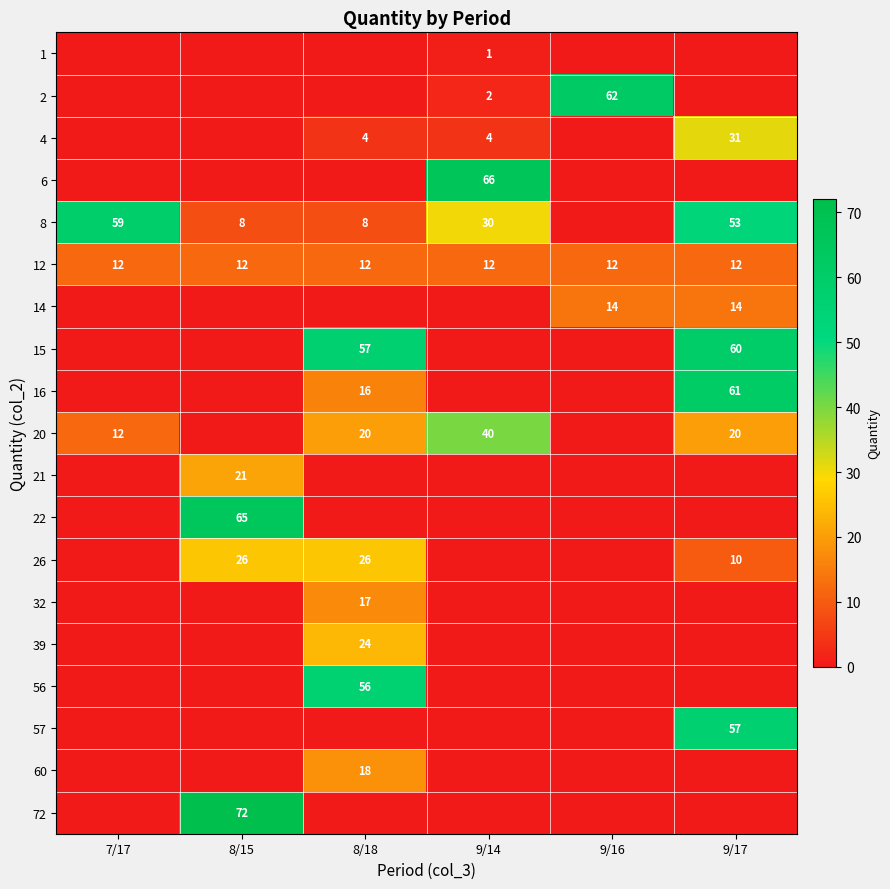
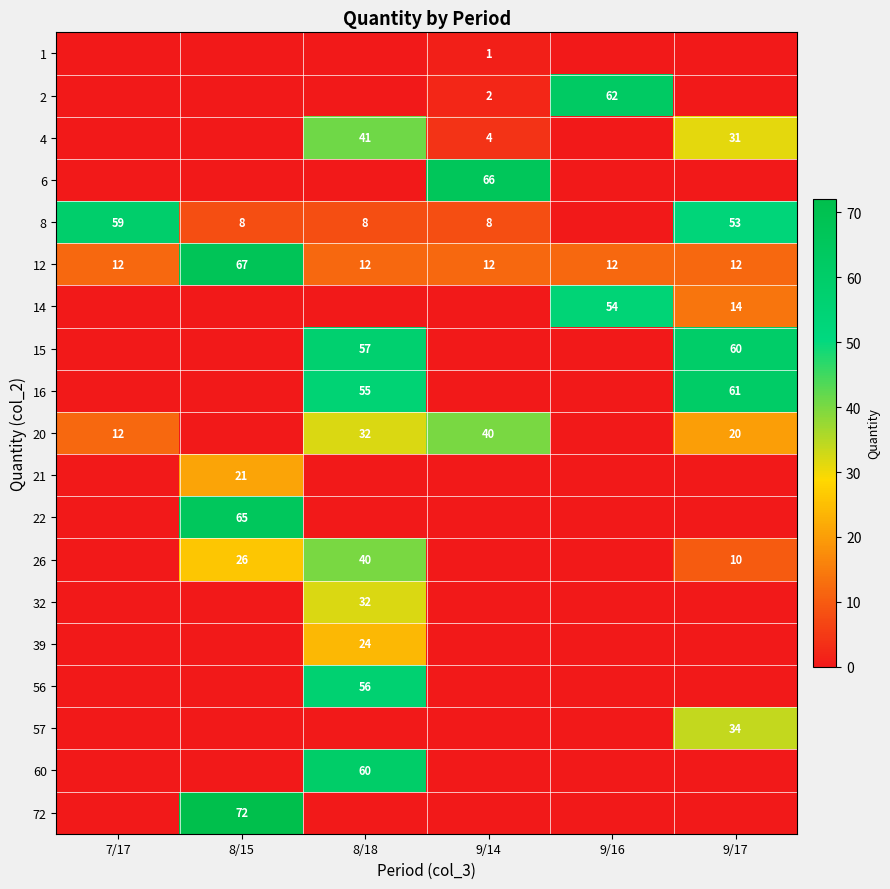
4, 8/18: 4 -> 41
8, 9/14: 30 -> 8
12, 8/15: 12 -> 67
14, 9/16: 14 -> 54
16, 8/18: 16 -> 55
20, 8/18: 20 -> 32
26, 8/18: 26 -> 40
32, 8/18: 17 -> 32
57, 9/17: 57 -> 34
60, 8/18: 18 -> 60
